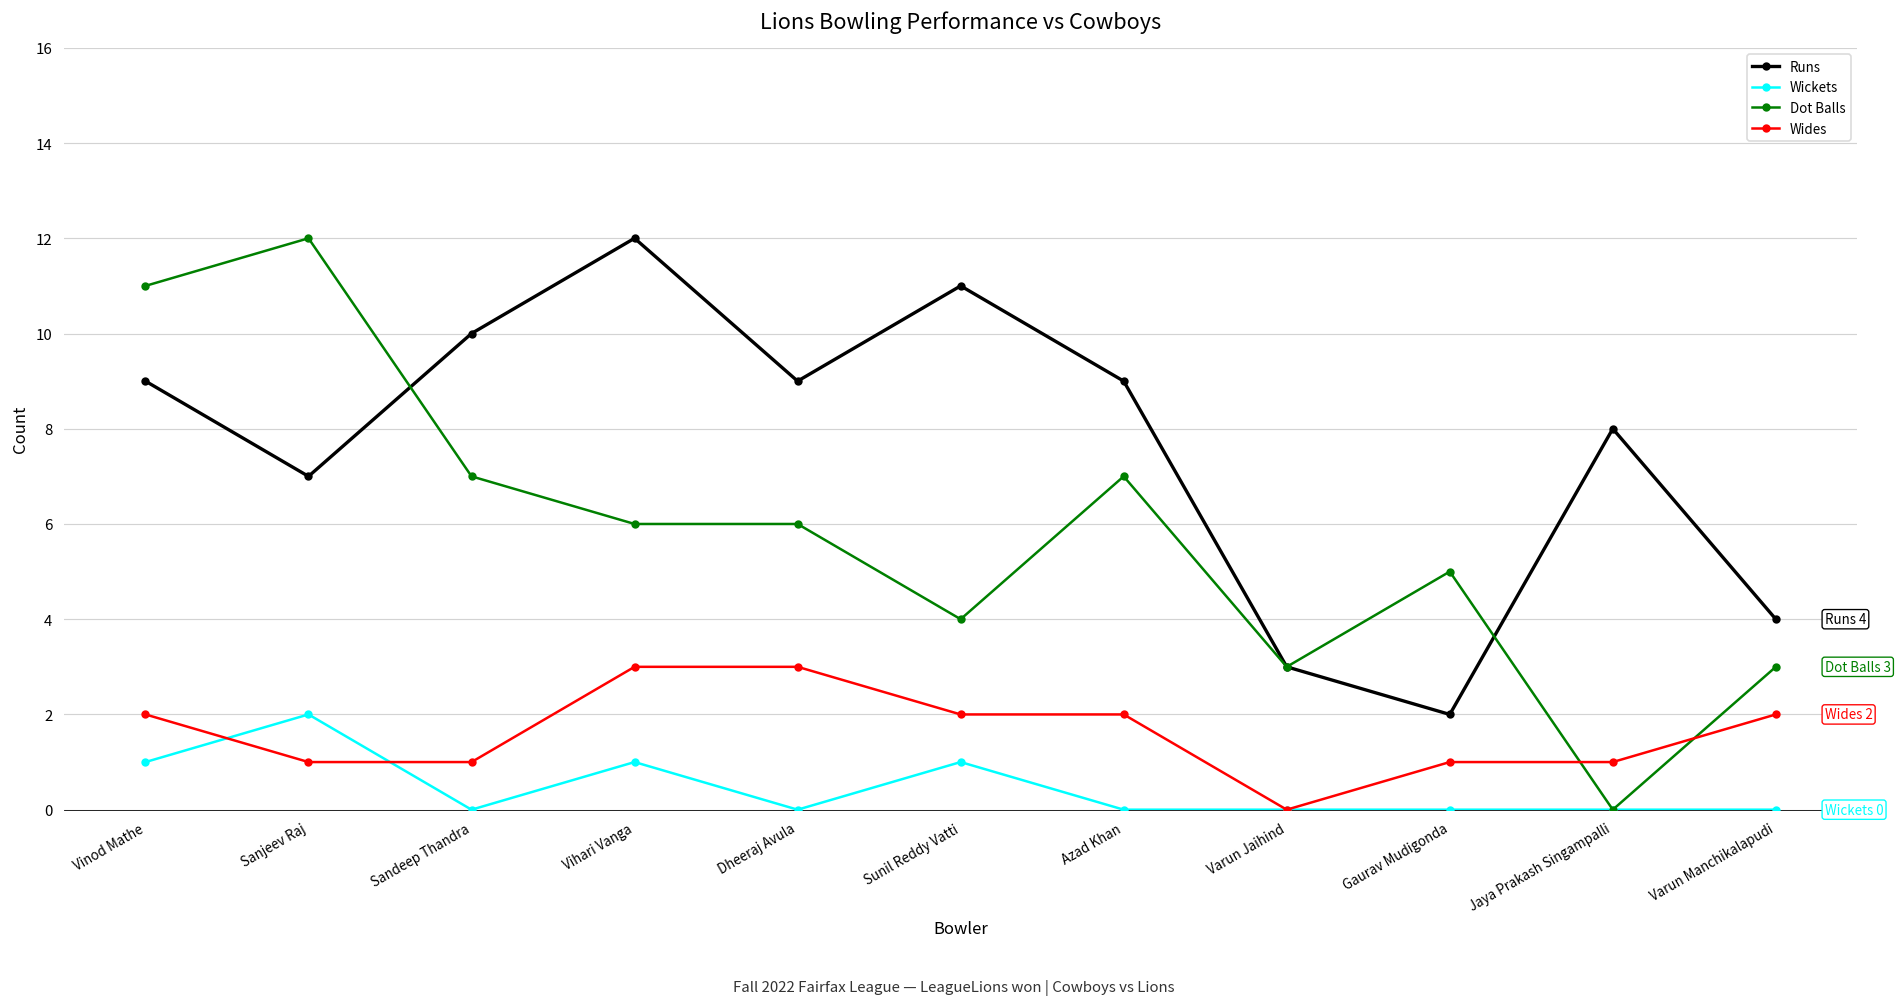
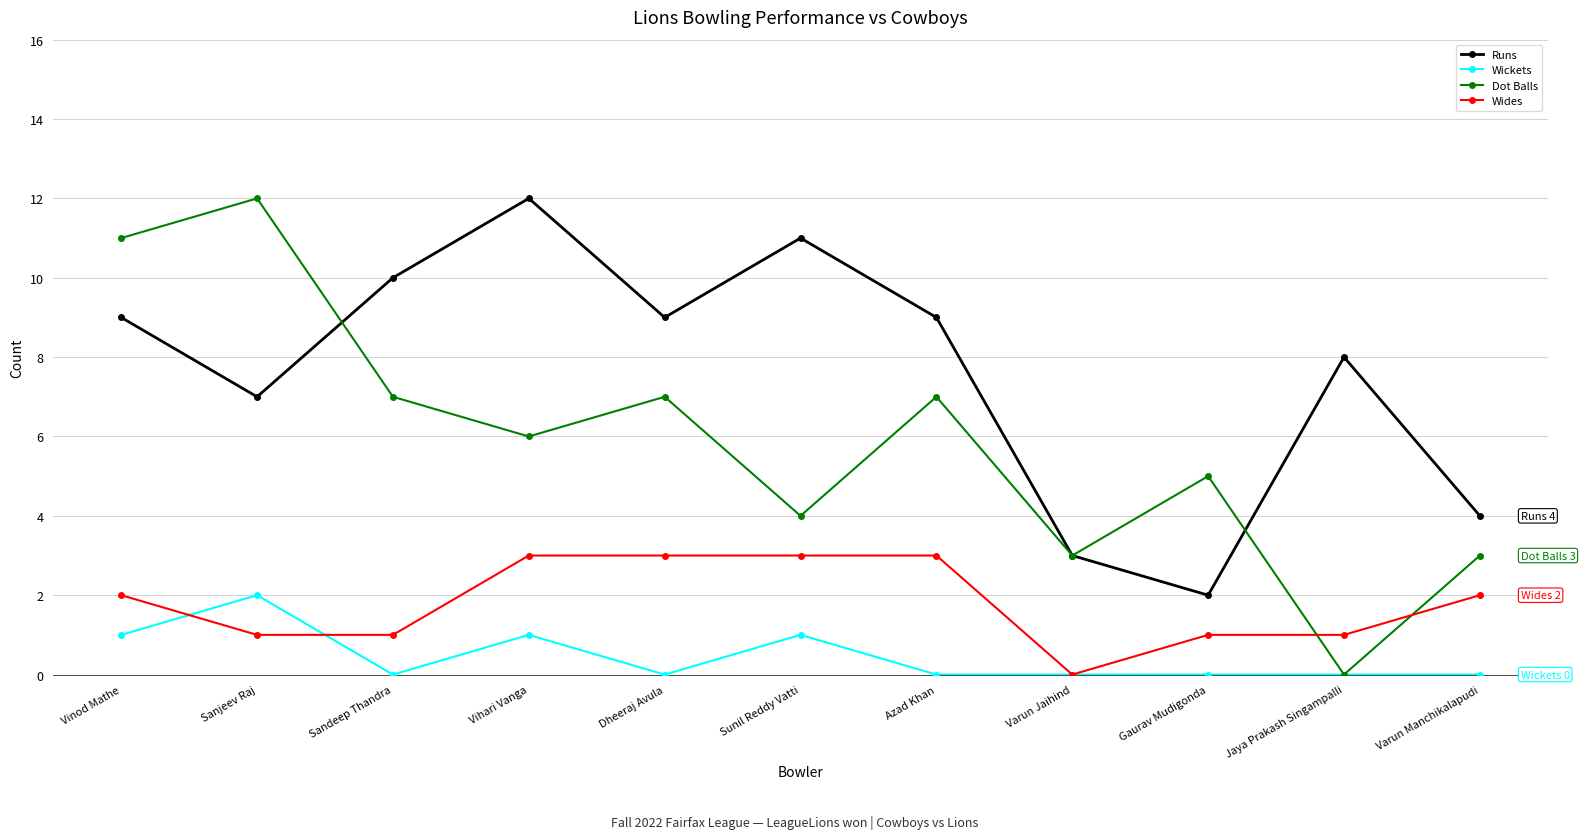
Dot Balls, Dheeraj Avula: 6 -> 7
Wides, Sunil Reddy Vatti: 2 -> 3
Wides, Azad Khan: 2 -> 3
